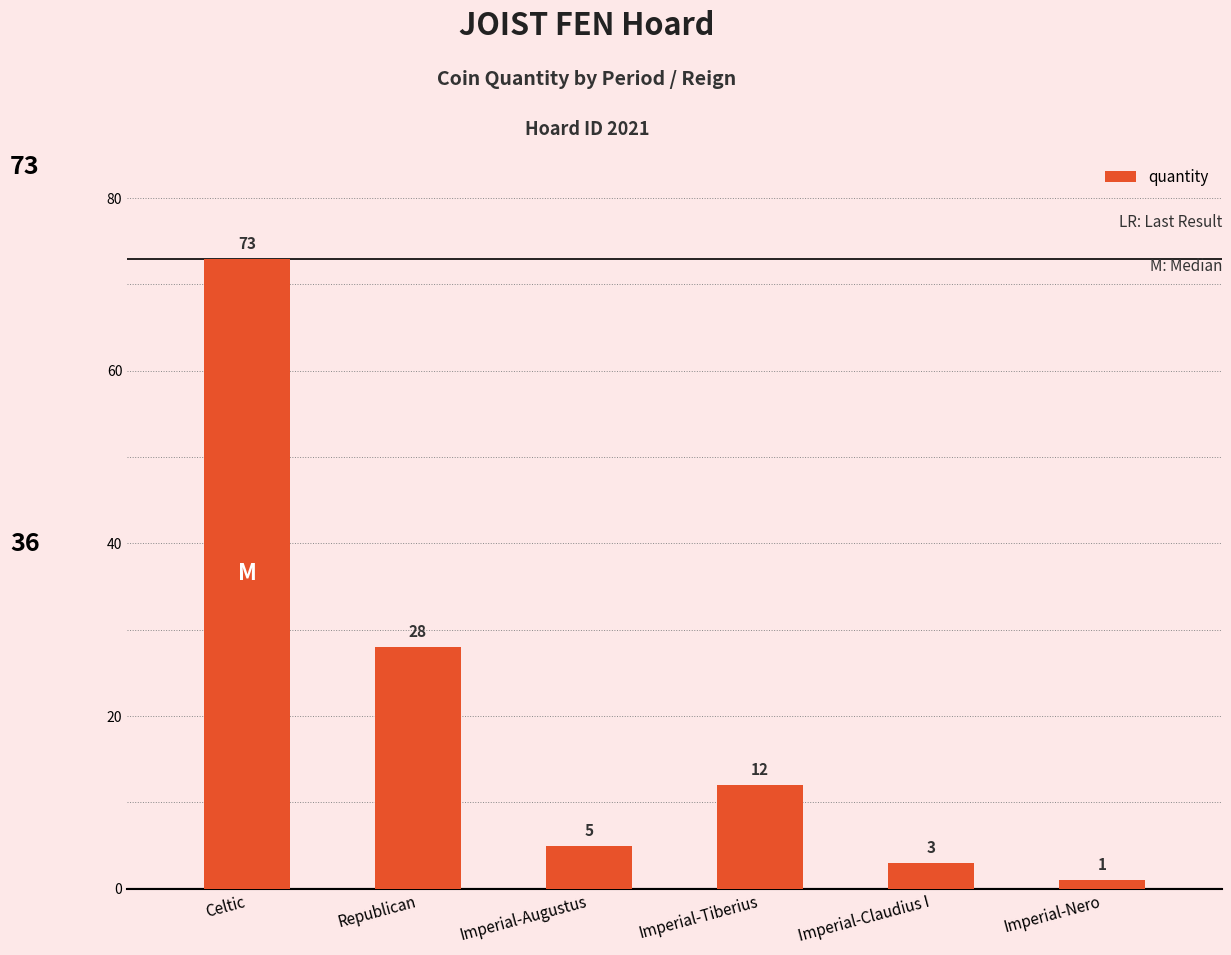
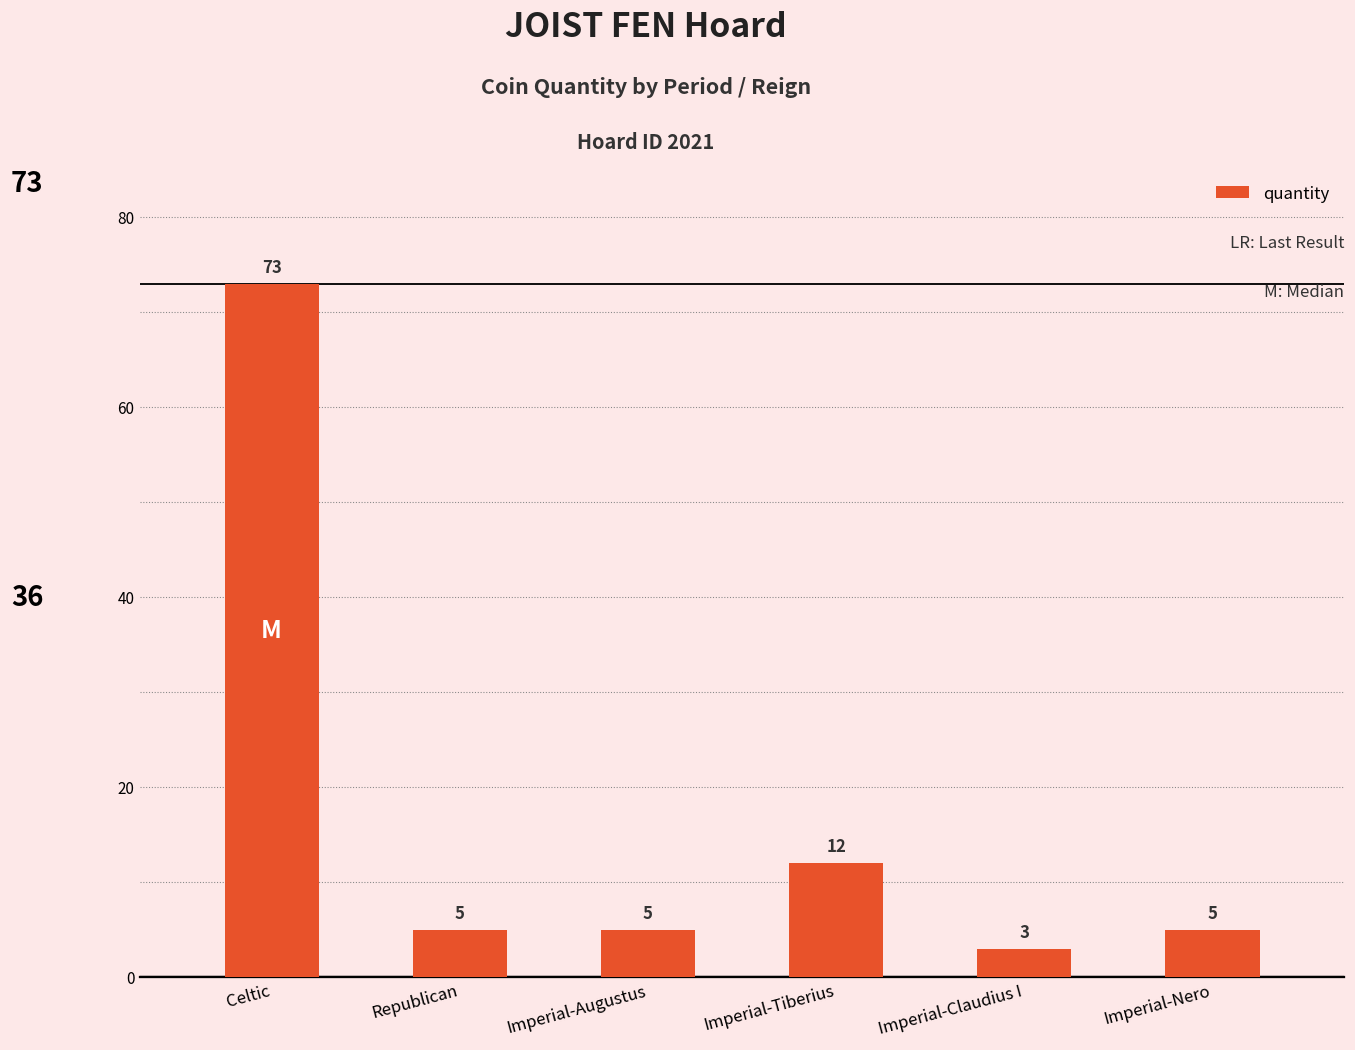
Republican: 28 -> 5
Imperial-Nero: 1 -> 5
